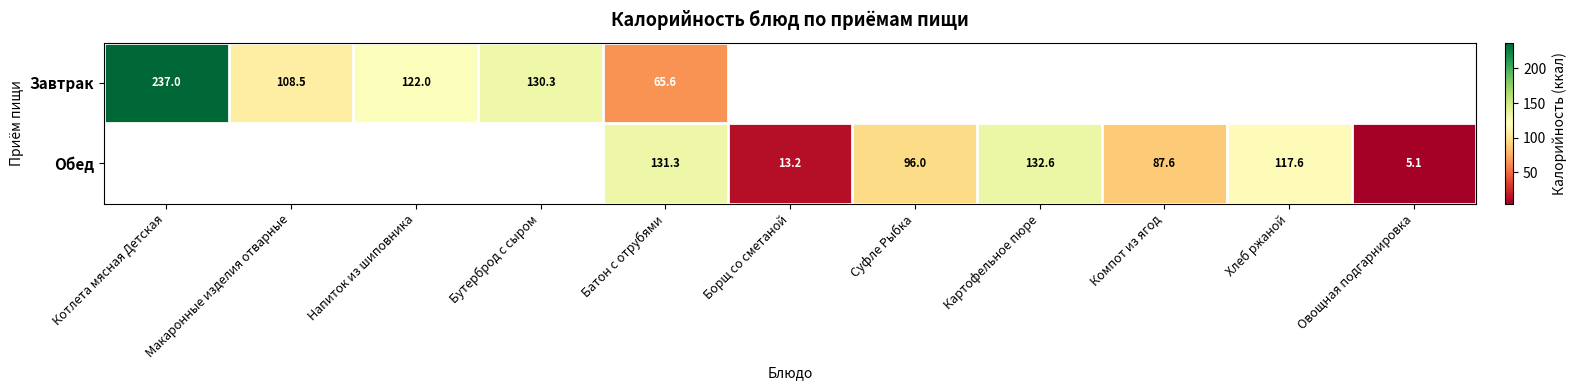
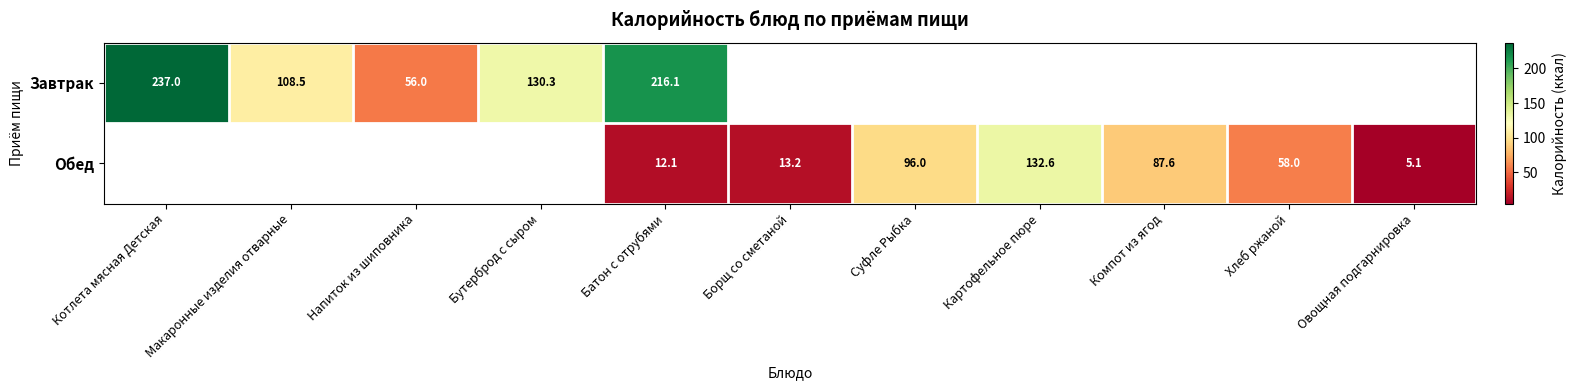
Завтрак, Напиток из шиповника: 122.0 -> 56.0
Завтрак, Батон с отрубями: 65.6 -> 216.1
Обед, Батон с отрубями: 131.3 -> 12.1
Обед, Хлеб ржаной: 117.6 -> 58.0
